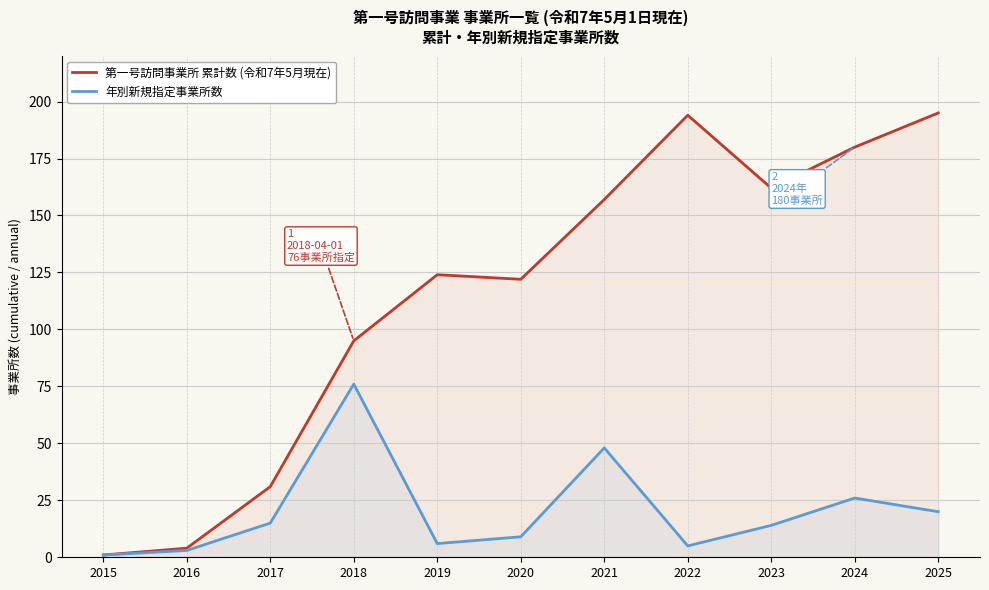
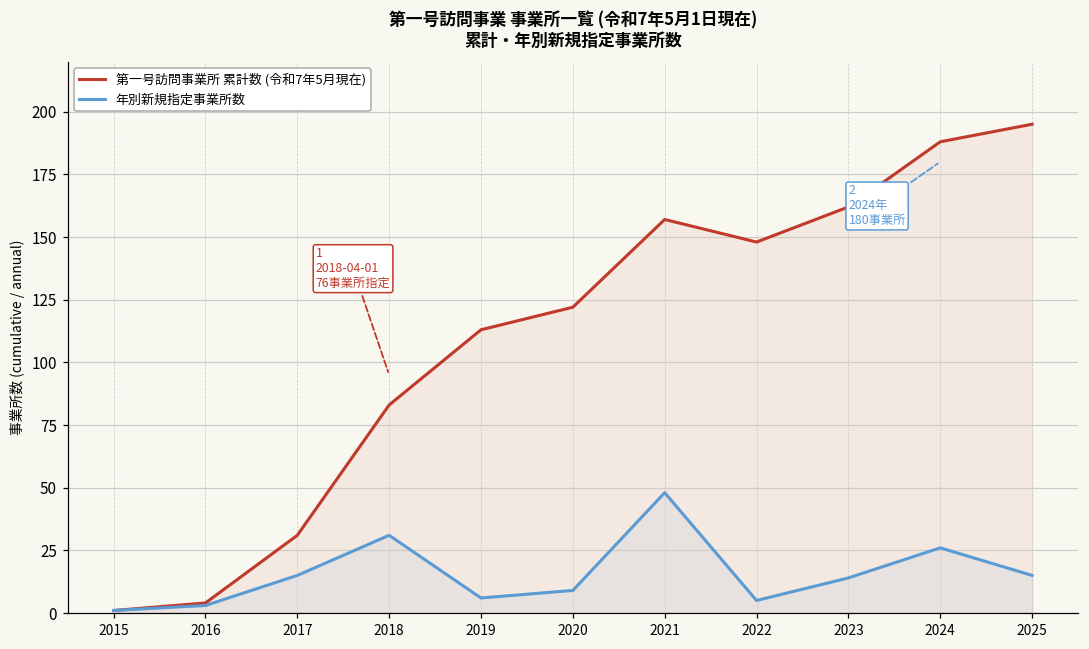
第一号訪問事業所 累計数 (令和7年5月現在), 2018: 95 -> 83
年別新規指定事業所数, 2018: 76 -> 31
第一号訪問事業所 累計数 (令和7年5月現在), 2019: 124 -> 113
第一号訪問事業所 累計数 (令和7年5月現在), 2022: 194 -> 148
第一号訪問事業所 累計数 (令和7年5月現在), 2024: 180 -> 188
年別新規指定事業所数, 2025: 20 -> 15
